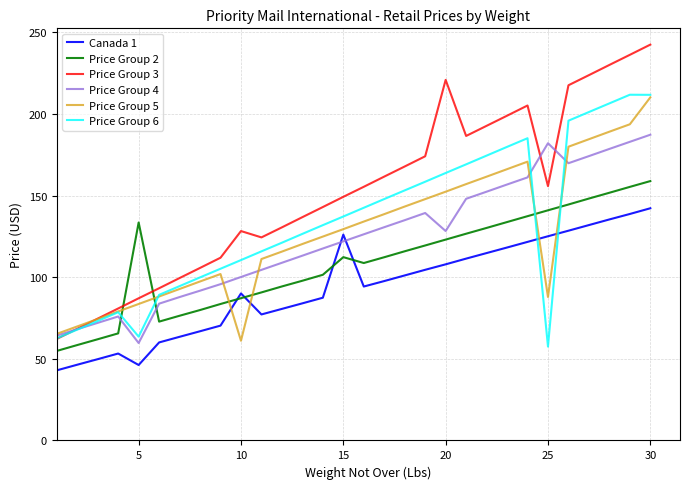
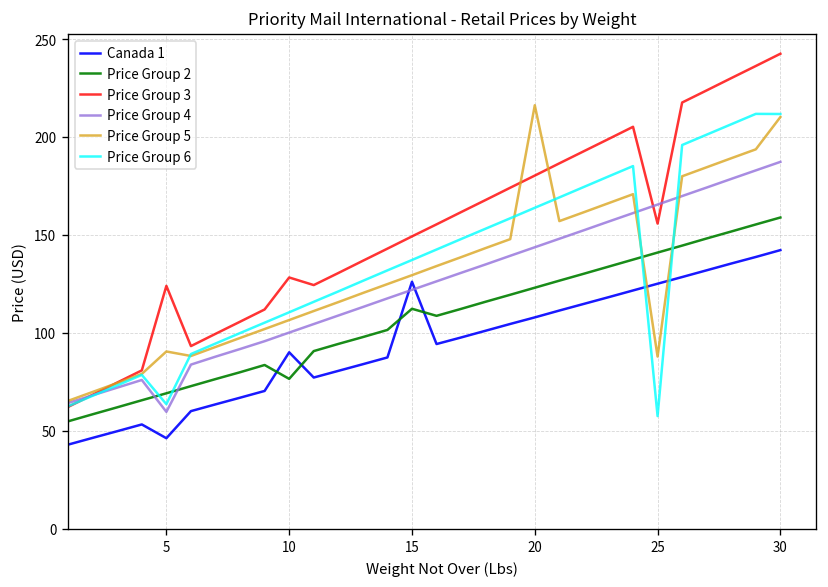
Price Group 2, 5: 134 -> 69
Price Group 3, 5: 87 -> 124
Price Group 5, 5: 84 -> 91
Price Group 2, 10: 87 -> 77
Price Group 5, 10: 61 -> 107
Price Group 3, 20: 221 -> 180
Price Group 4, 20: 128 -> 144
Price Group 5, 20: 152 -> 216
Price Group 4, 25: 182 -> 166
